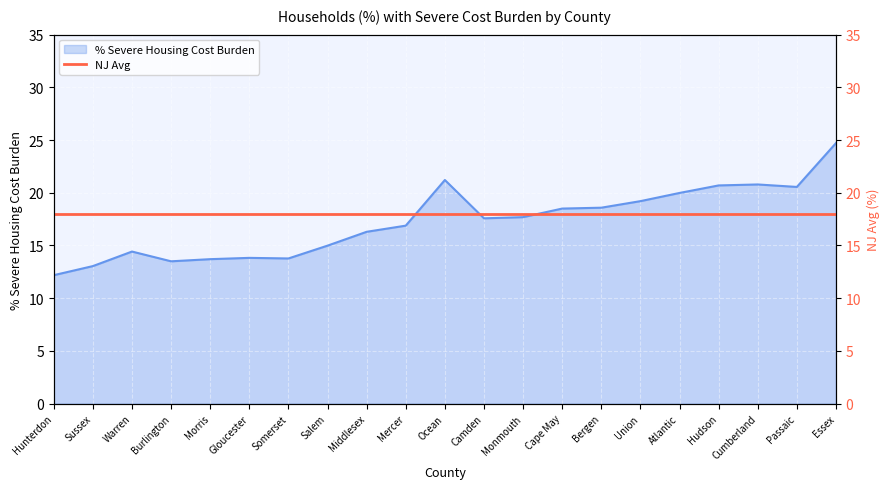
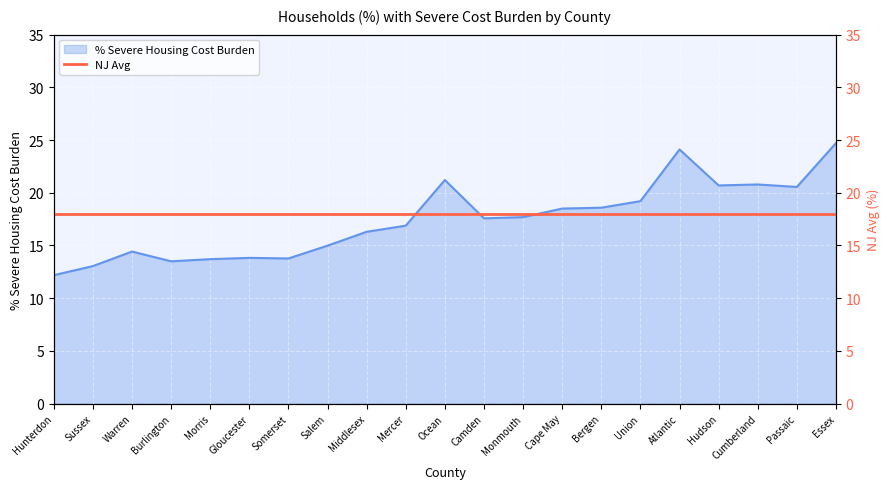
% Severe Housing Cost Burden, Atlantic: 20.0 -> 24.1
